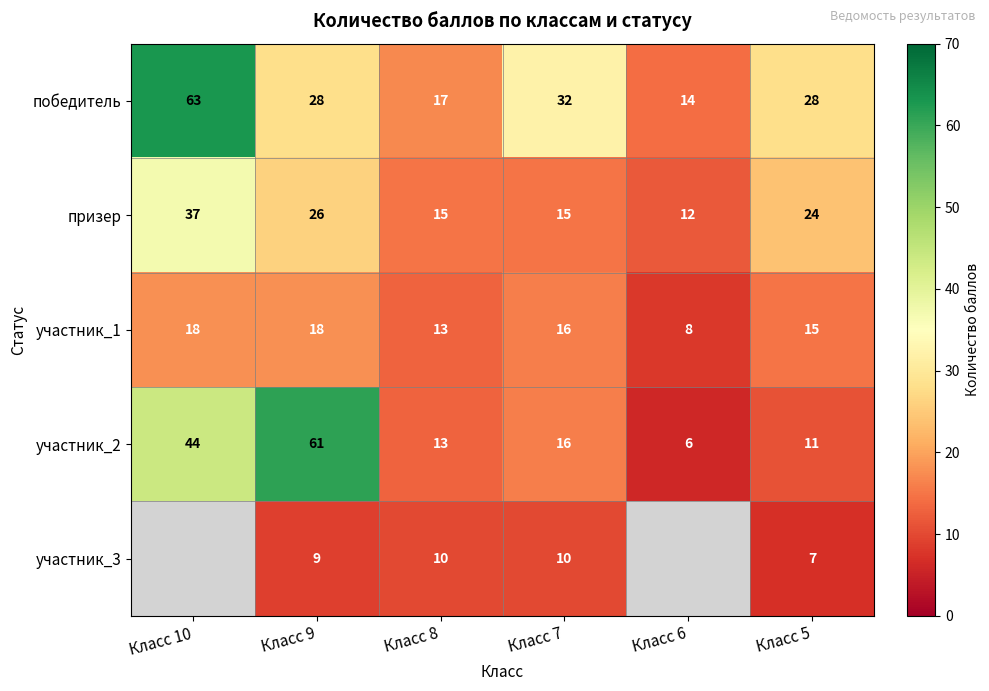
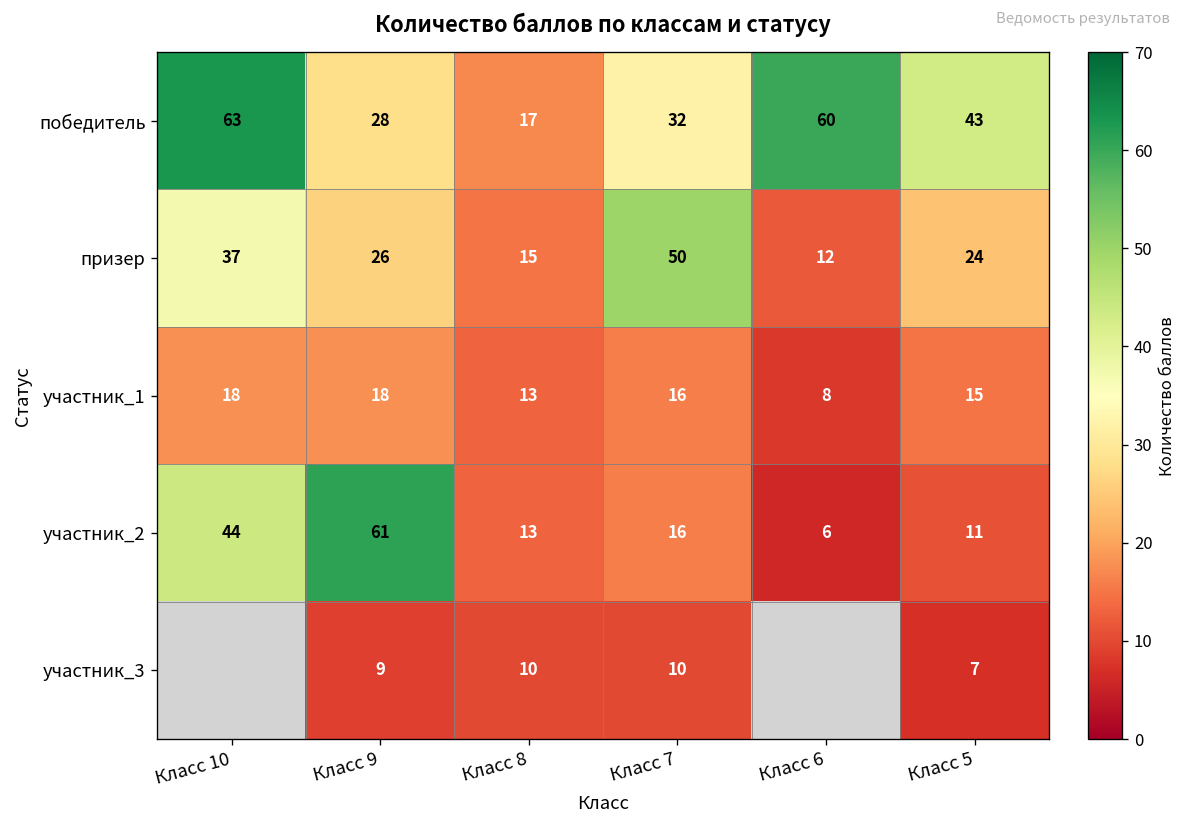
победитель, Класс 6: 14 -> 60
победитель, Класс 5: 28 -> 43
призер, Класс 7: 15 -> 50
